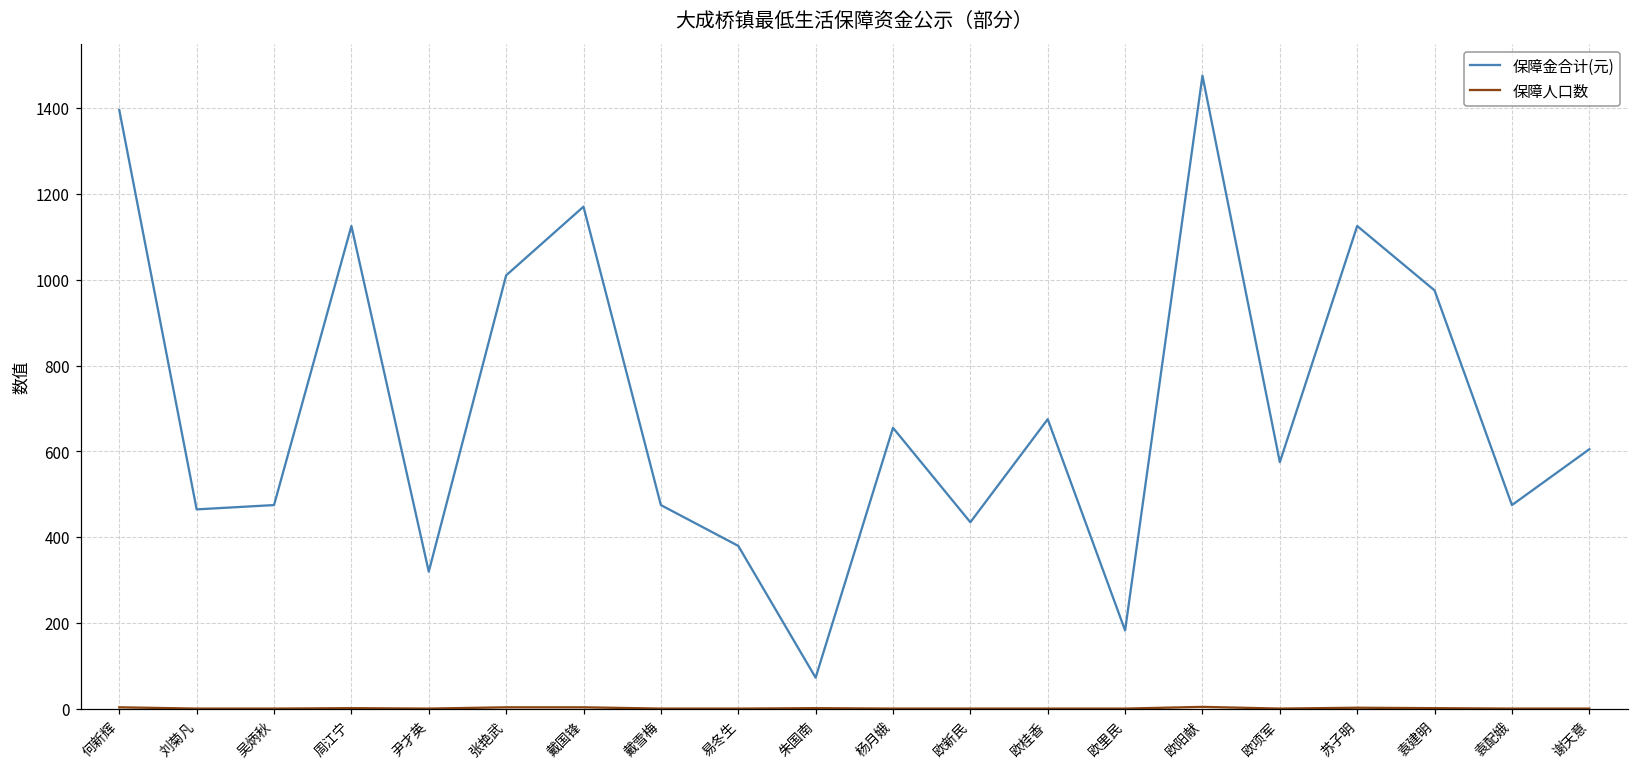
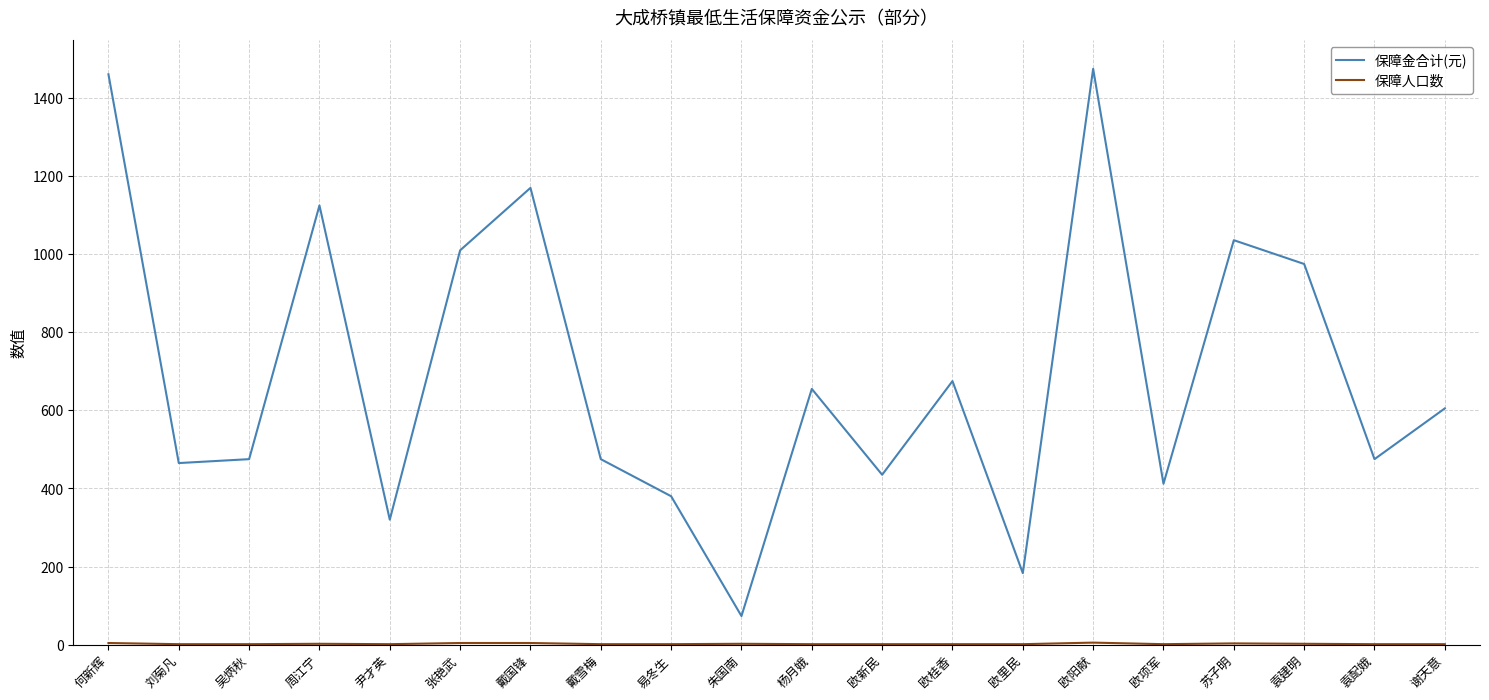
保障金合计(元), 何新辉: 1400 -> 1460
保障金合计(元), 欧项军: 580 -> 410
保障金合计(元), 苏子明: 1130 -> 1040
